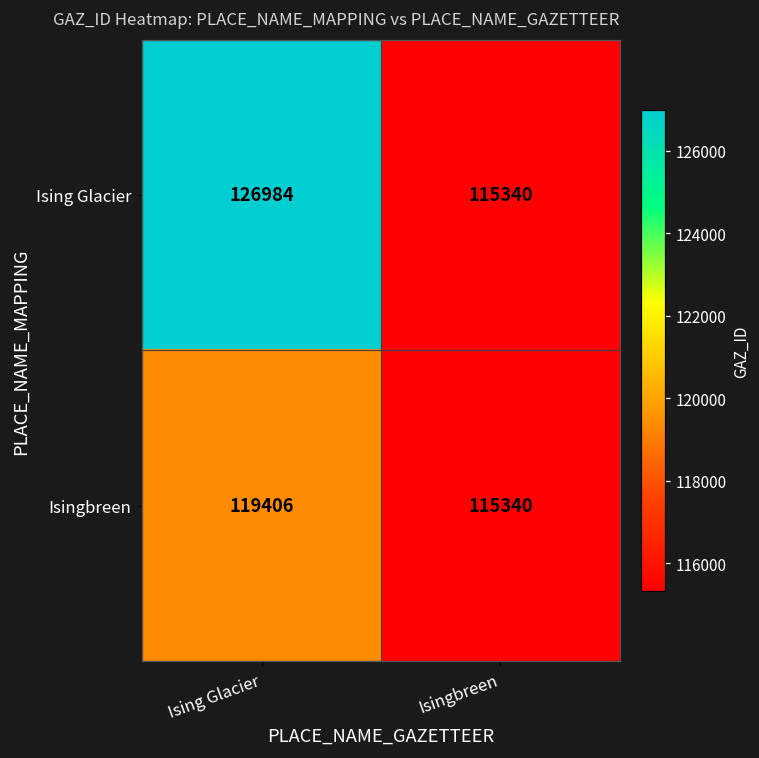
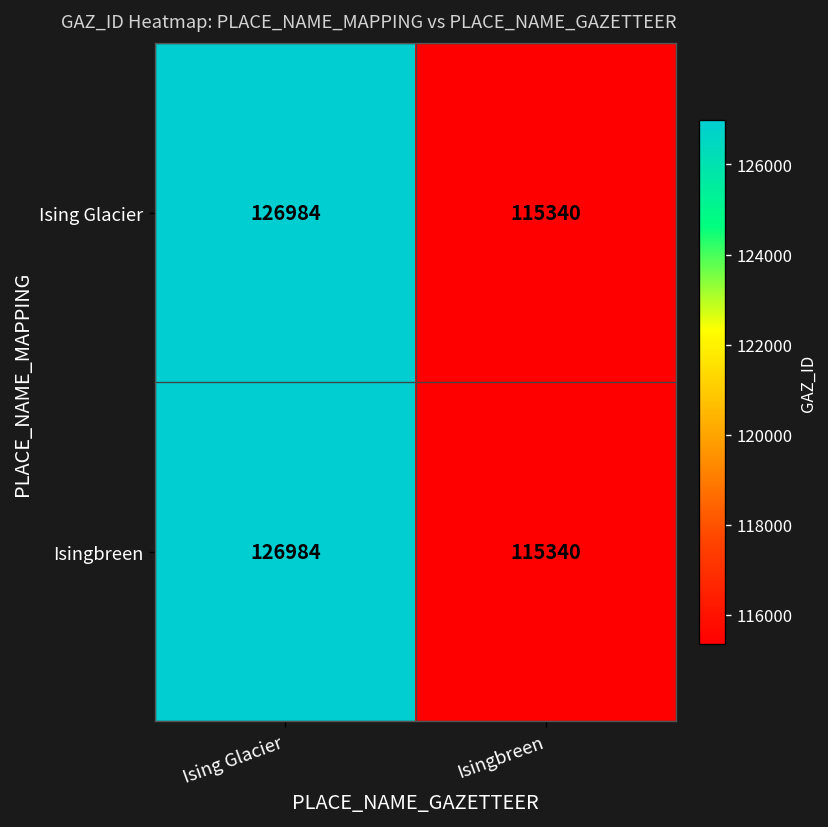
Isingbreen, Ising Glacier: 119406 -> 126984
